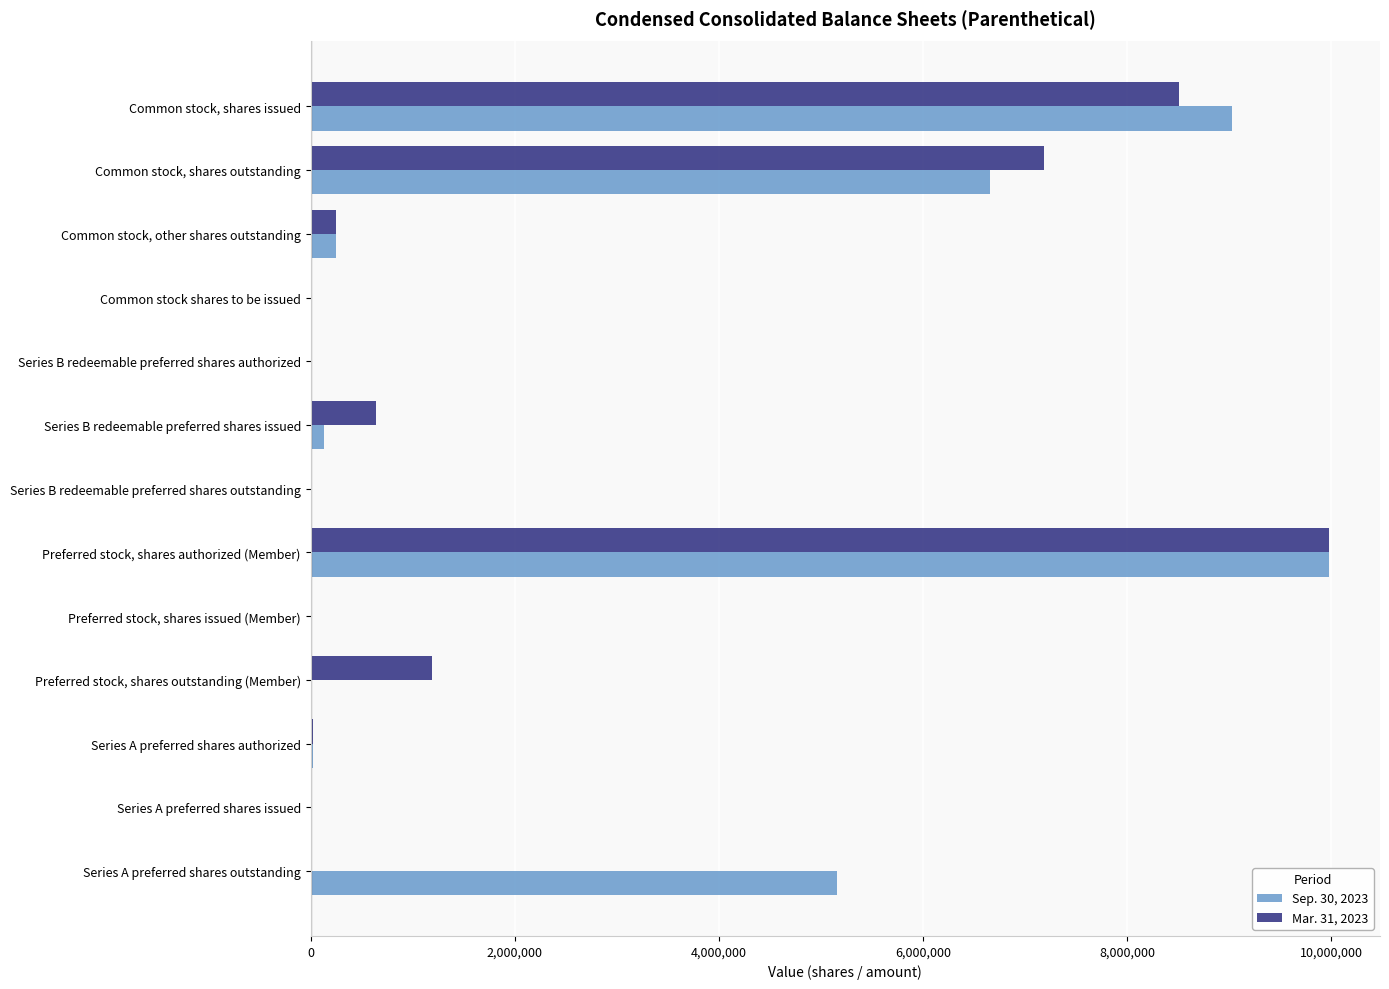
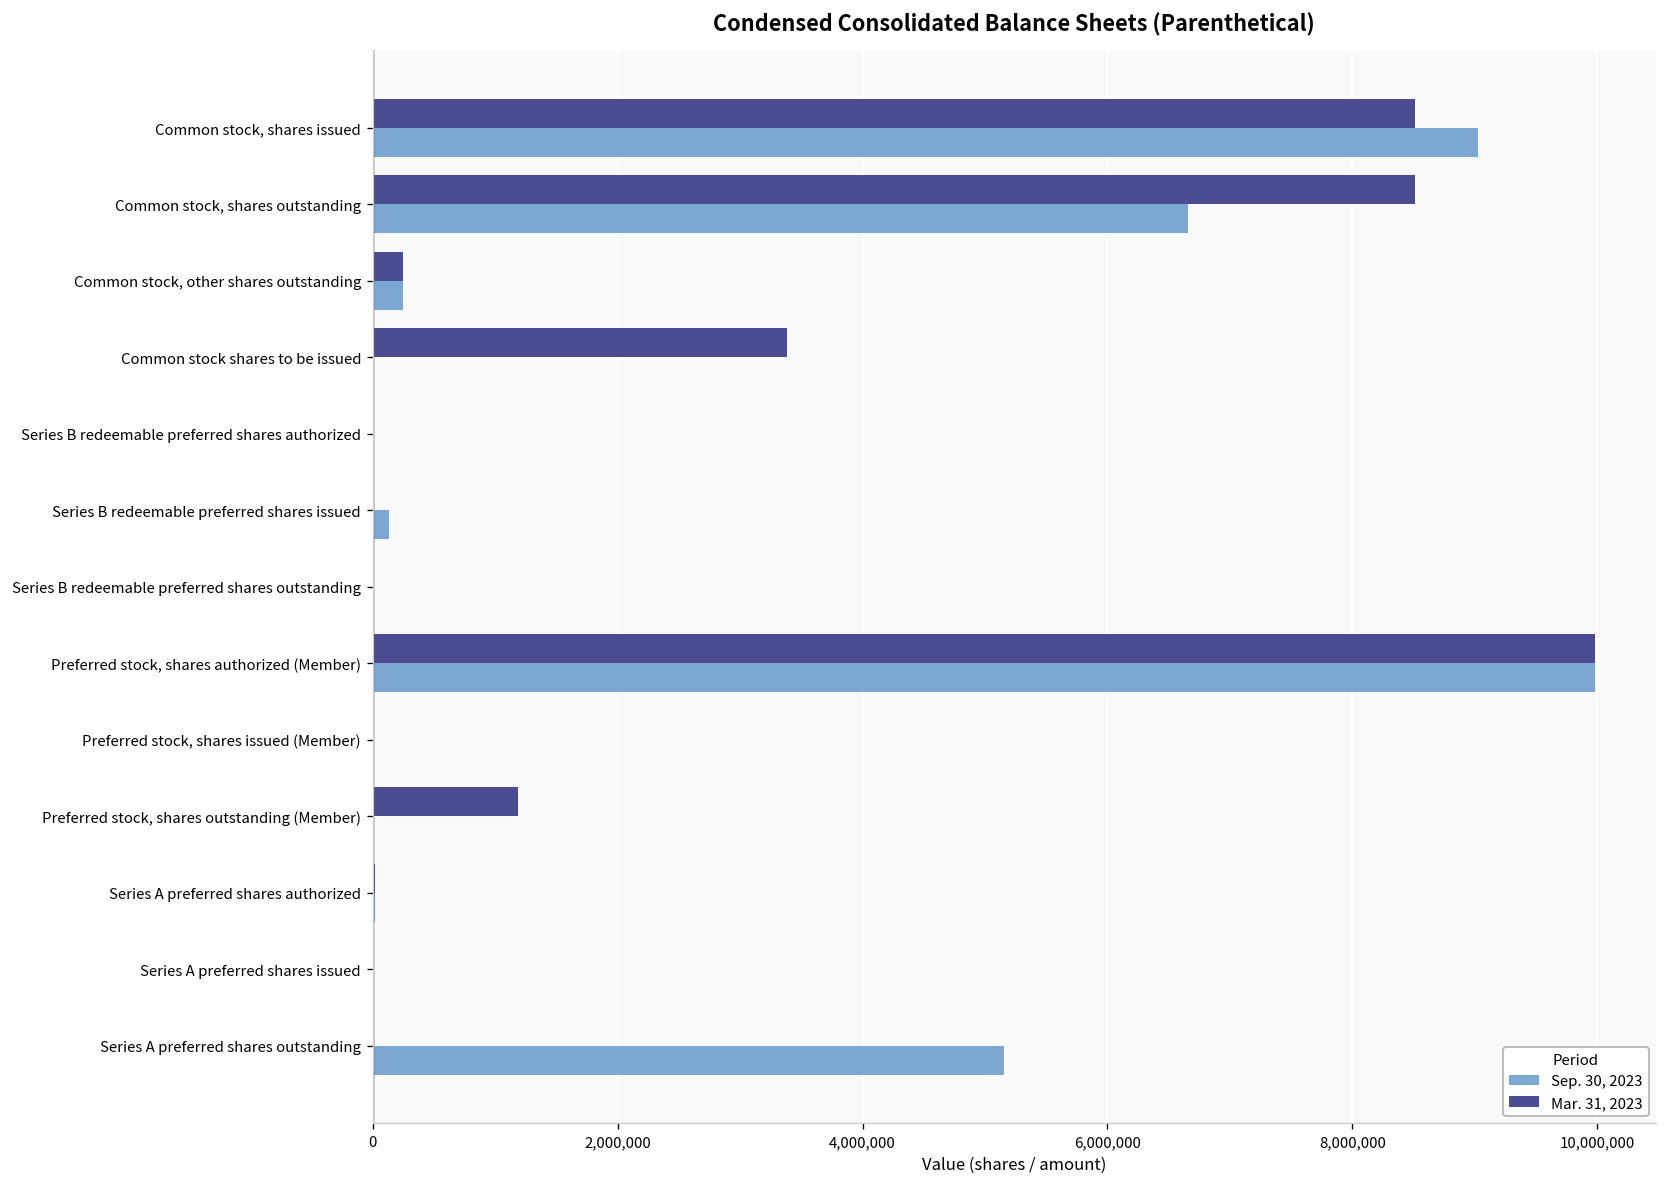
Mar. 31, 2023, Common stock, shares outstanding: 7,190,000 -> 8,510,000
Mar. 31, 2023, Common stock shares to be issued: 0 -> 3,390,000
Mar. 31, 2023, Series B redeemable preferred shares issued: 650,000 -> 0
